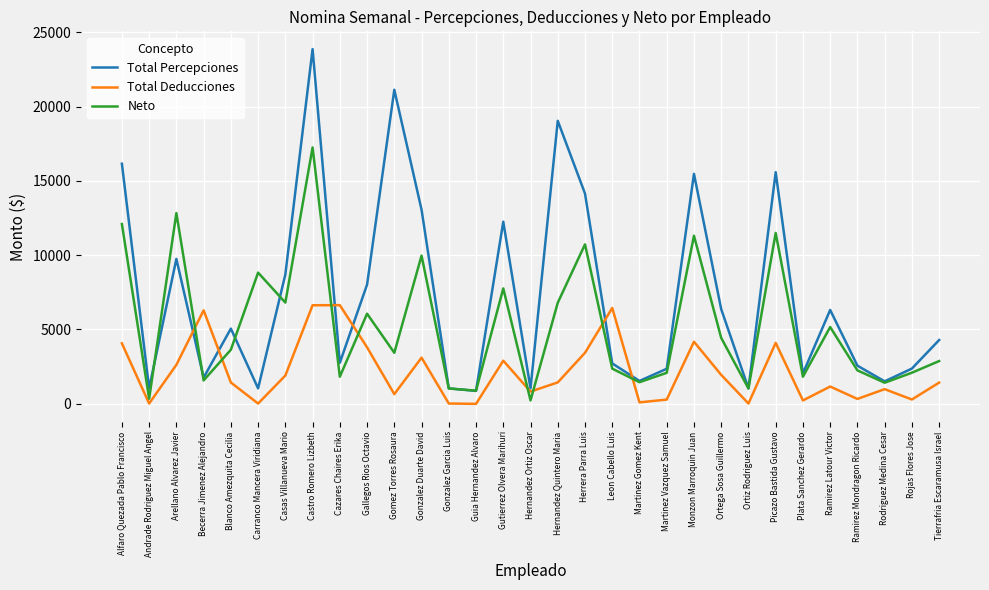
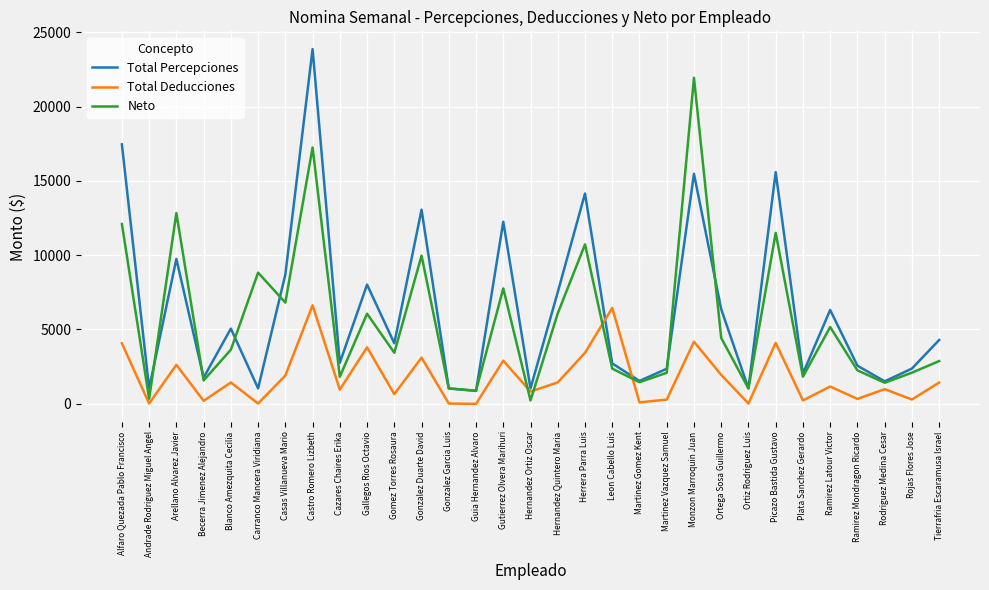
Total Percepciones, Alfaro Quezada Pablo Francisco: 16200 -> 17500
Total Deducciones, Becerra Jimenez Alejandro: 6300 -> 200
Total Deducciones, Cazares Chaires Erika: 6600 -> 900
Total Percepciones, Gomez Torres Rosaura: 21100 -> 4100
Total Percepciones, Hernandez Quintero Maria: 19000 -> 7500
Neto, Hernandez Quintero Maria: 6800 -> 6100
Neto, Monzon Marroquin Juan: 11300 -> 21900
